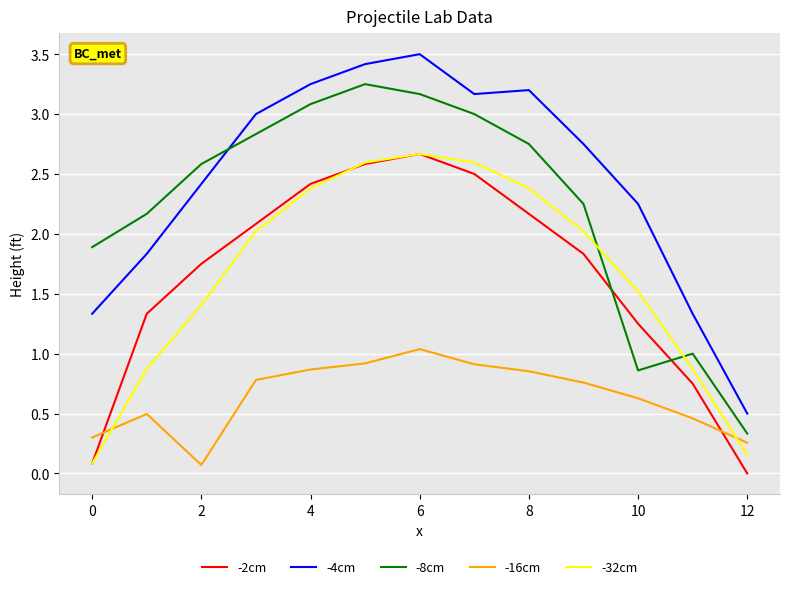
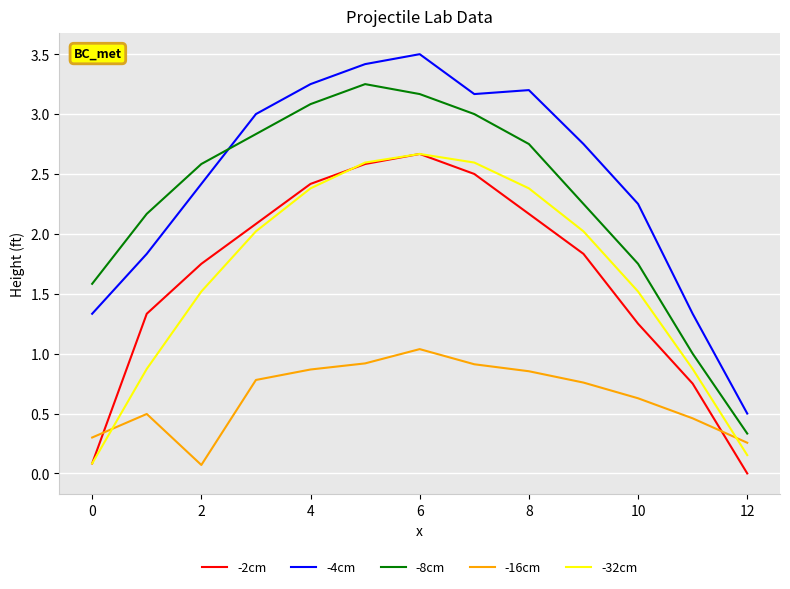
-8cm, 0: 1.89 -> 1.58
-32cm, 2: 1.41 -> 1.52
-8cm, 10: 0.86 -> 1.75
